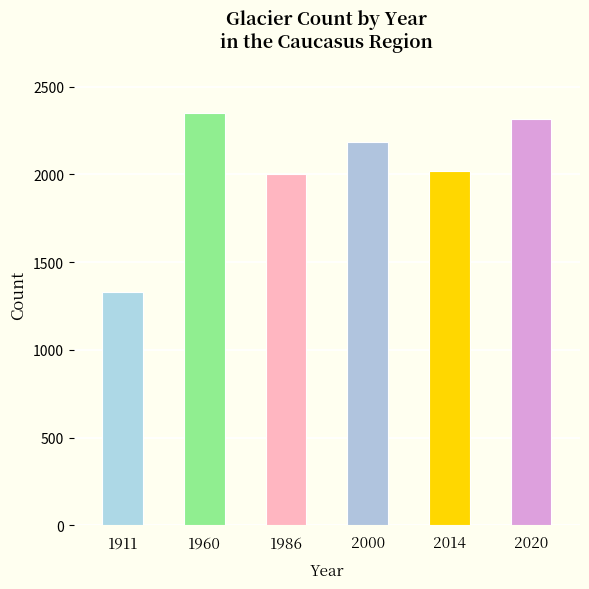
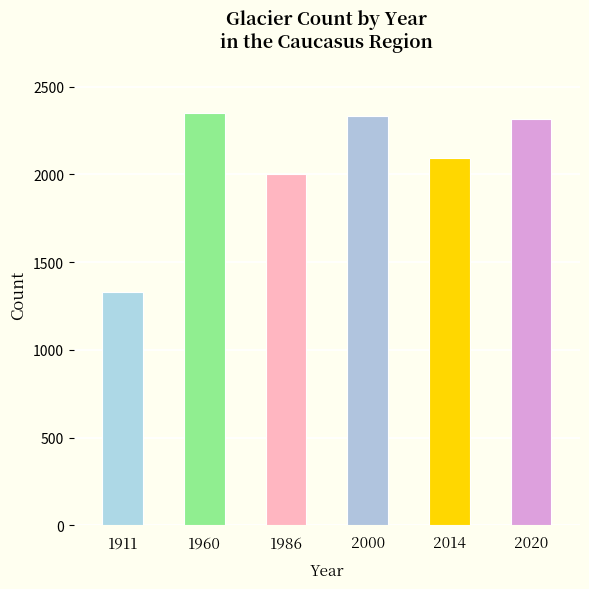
2000: 2190 -> 2330
2014: 2020 -> 2100
